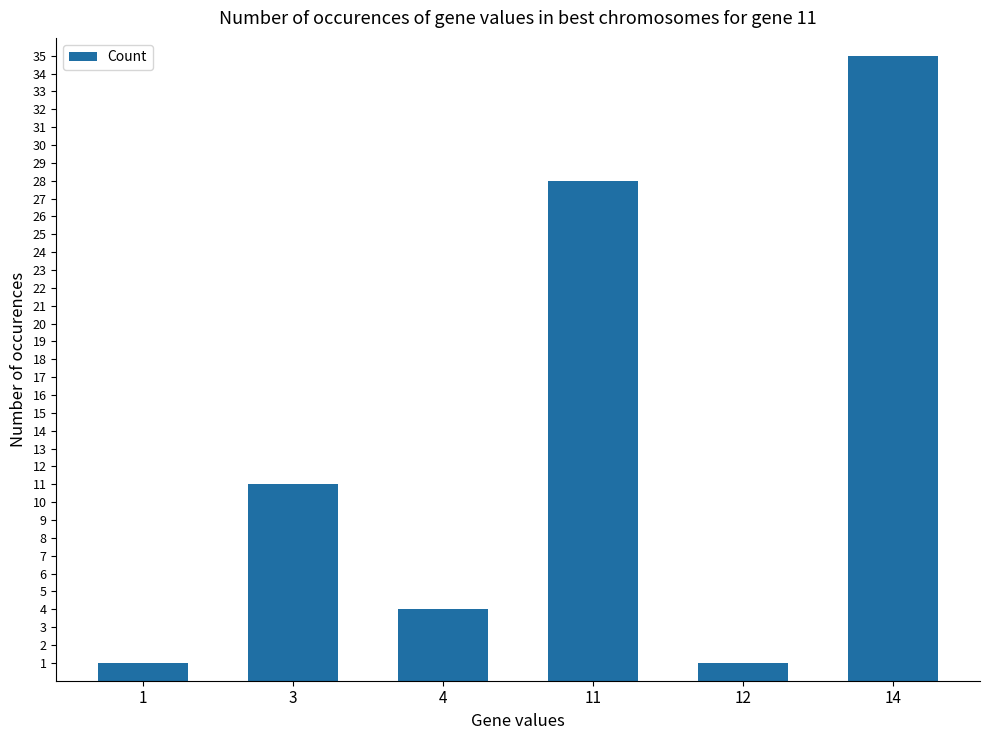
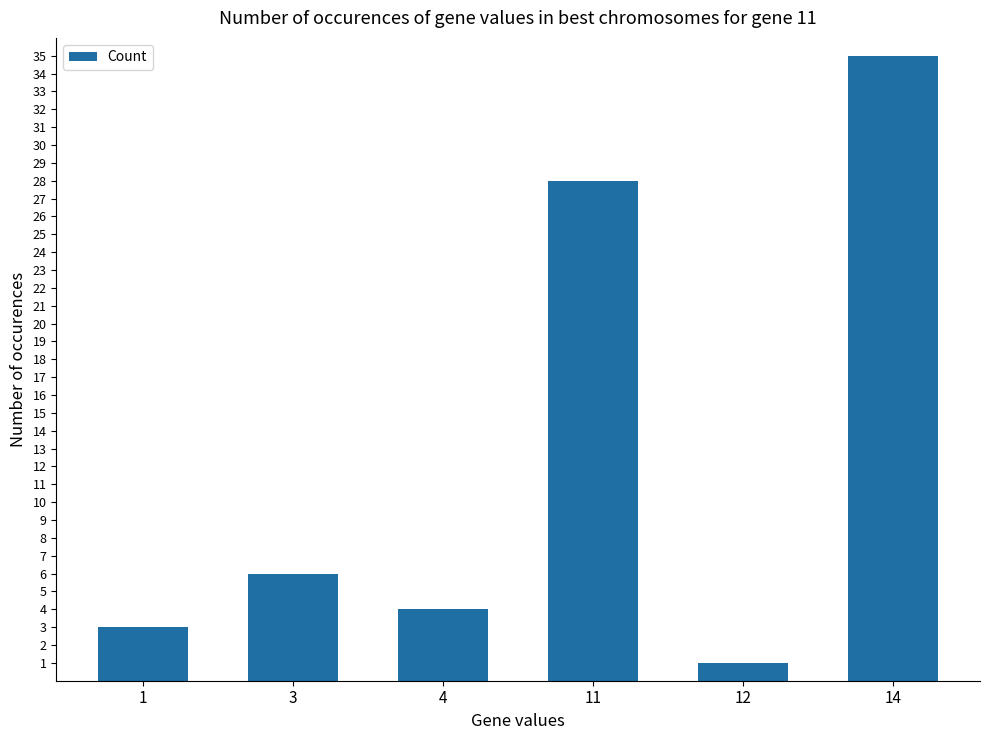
1: 1 -> 3
3: 11 -> 6
